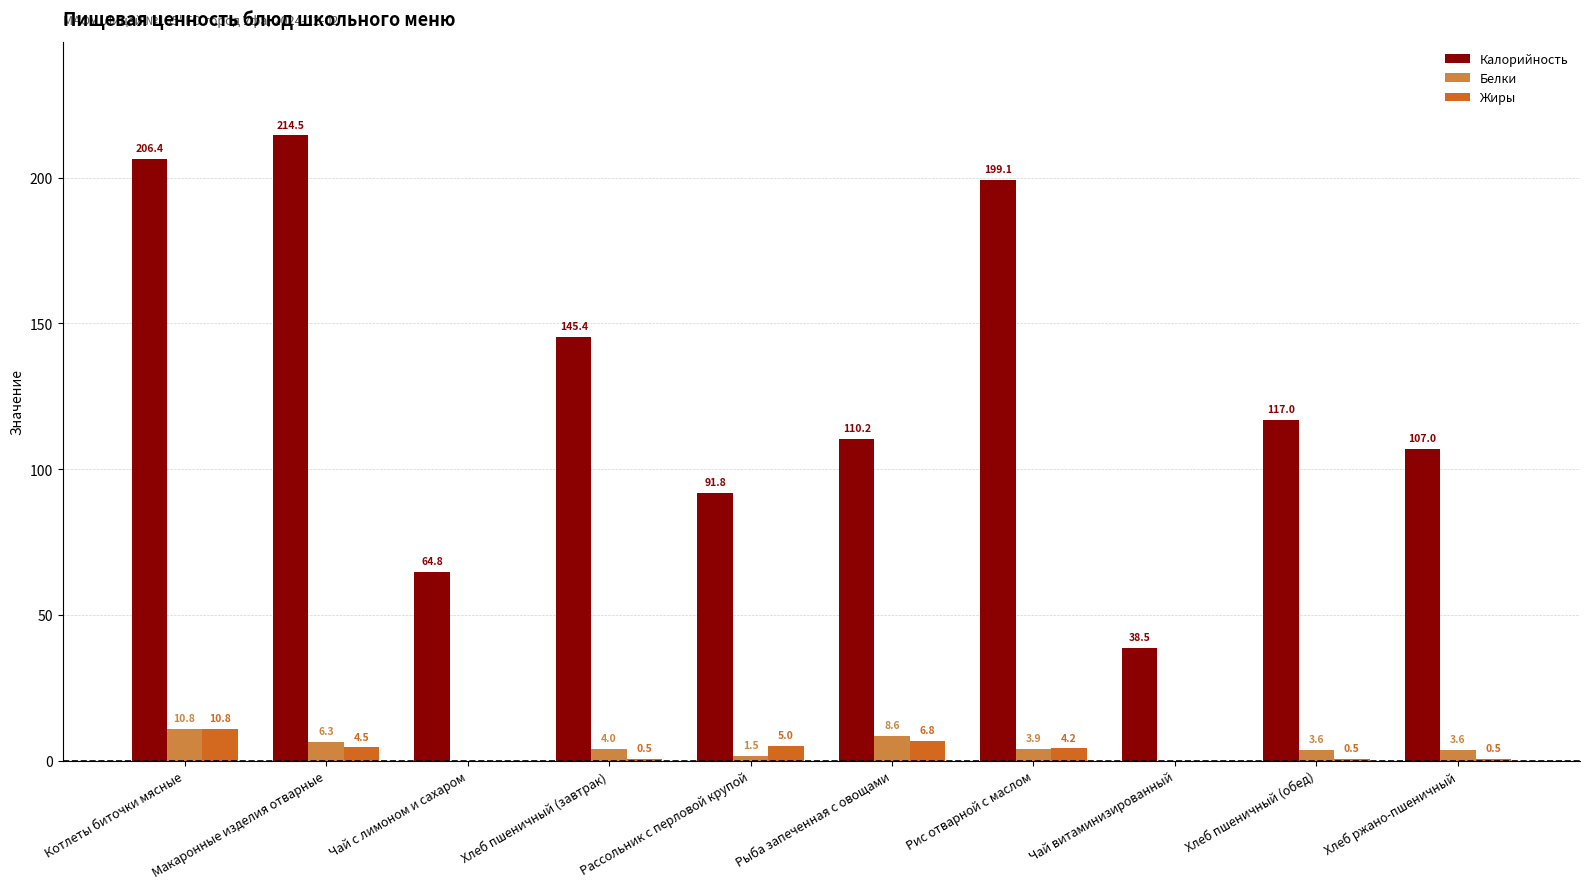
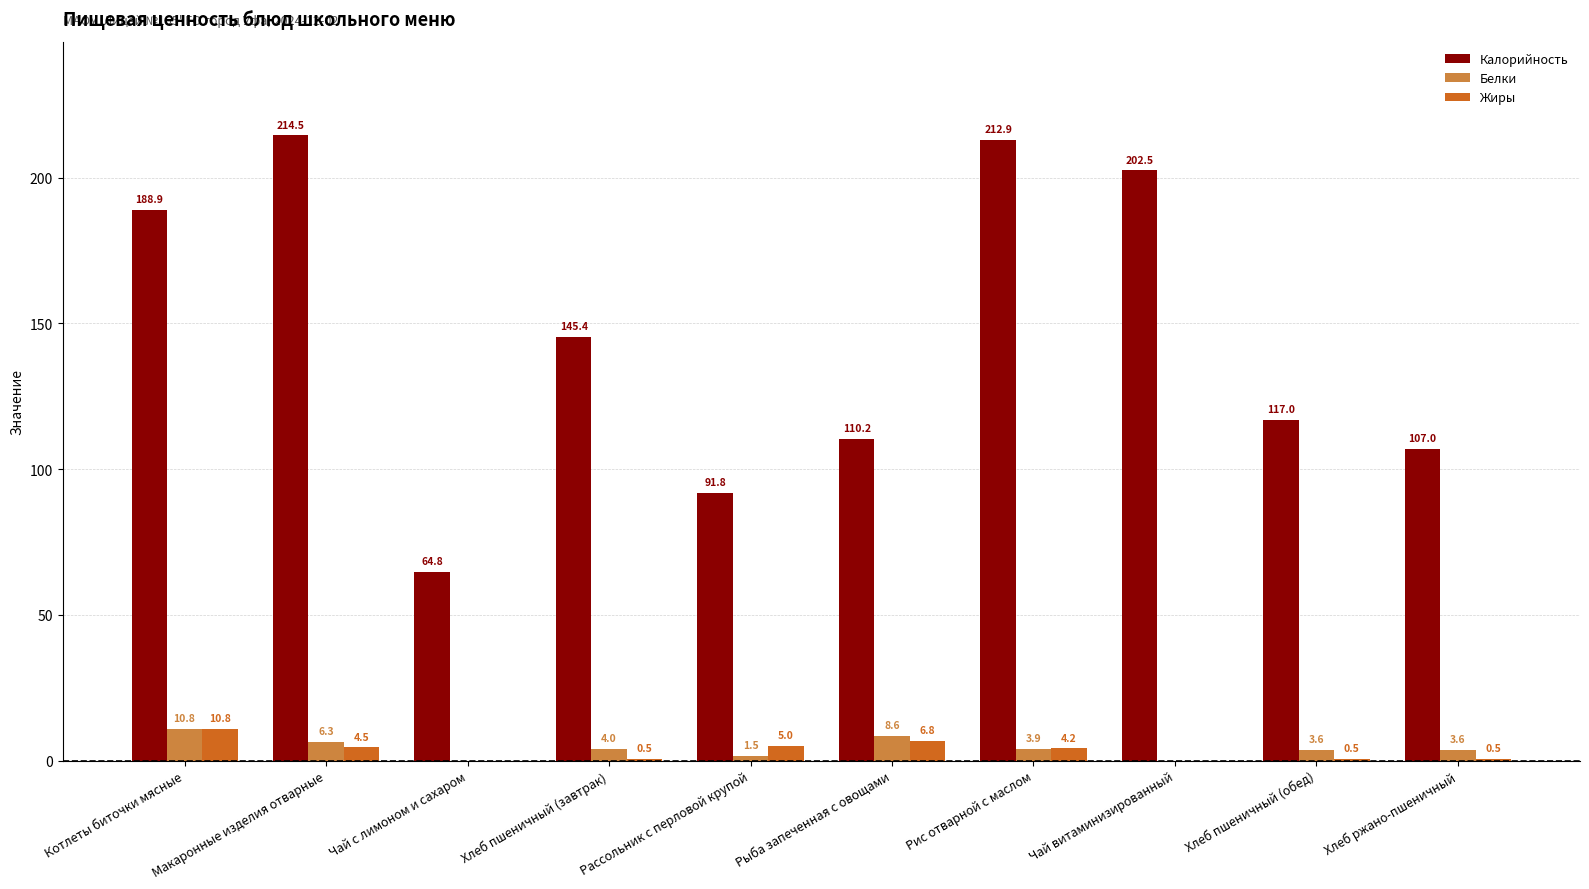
Калорийность, Котлеты биточки мясные: 206.4 -> 188.9
Калорийность, Рис отварной с маслом: 199.1 -> 212.9
Калорийность, Чай витаминизированный: 38.5 -> 202.5
